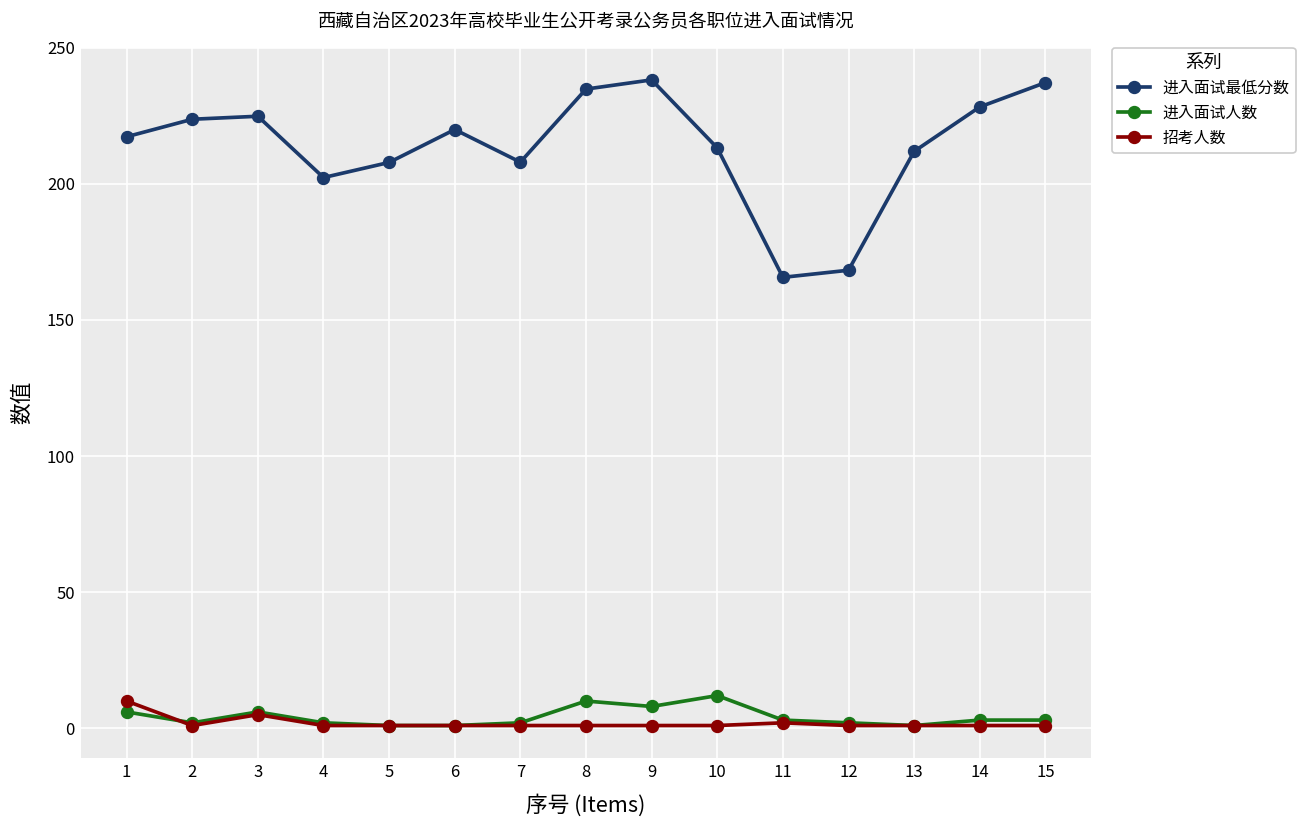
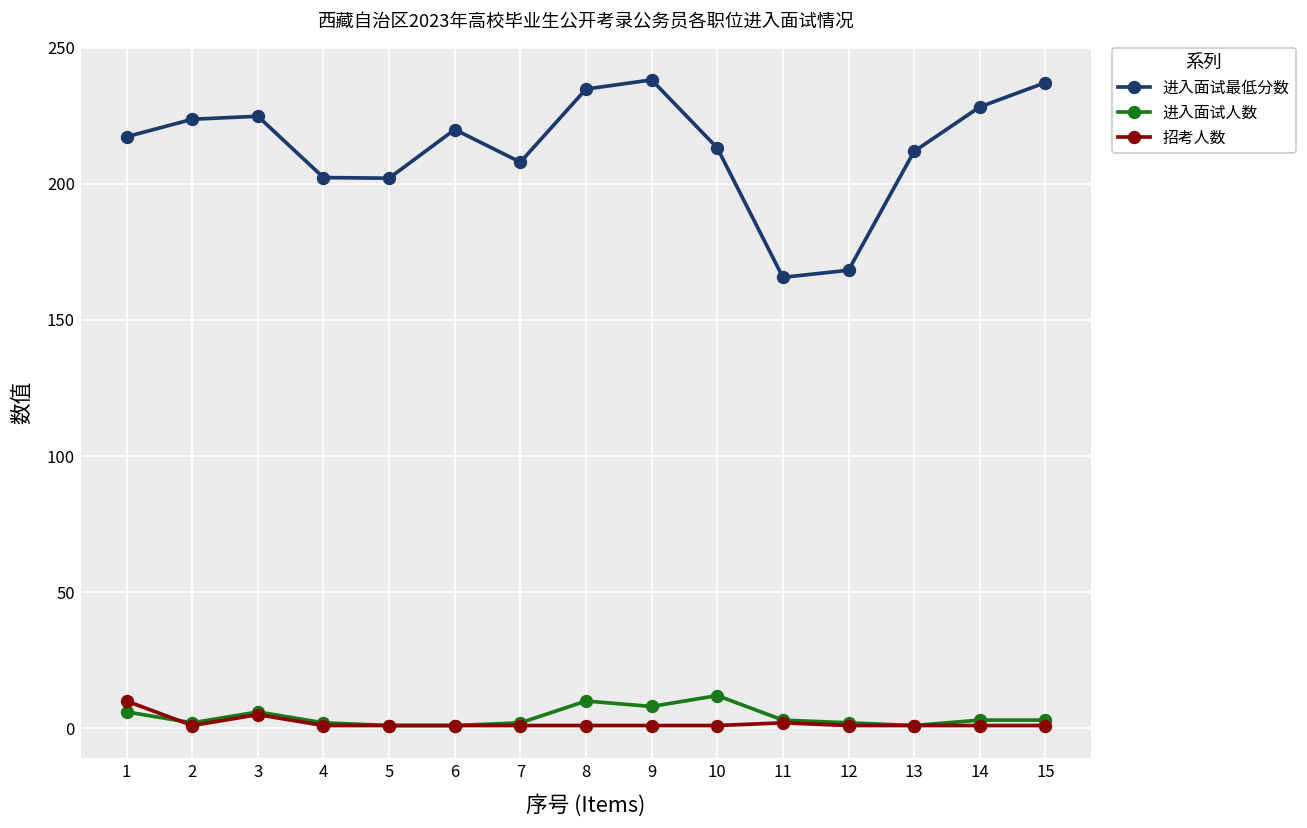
进入面试最低分数, 5: 208 -> 202
